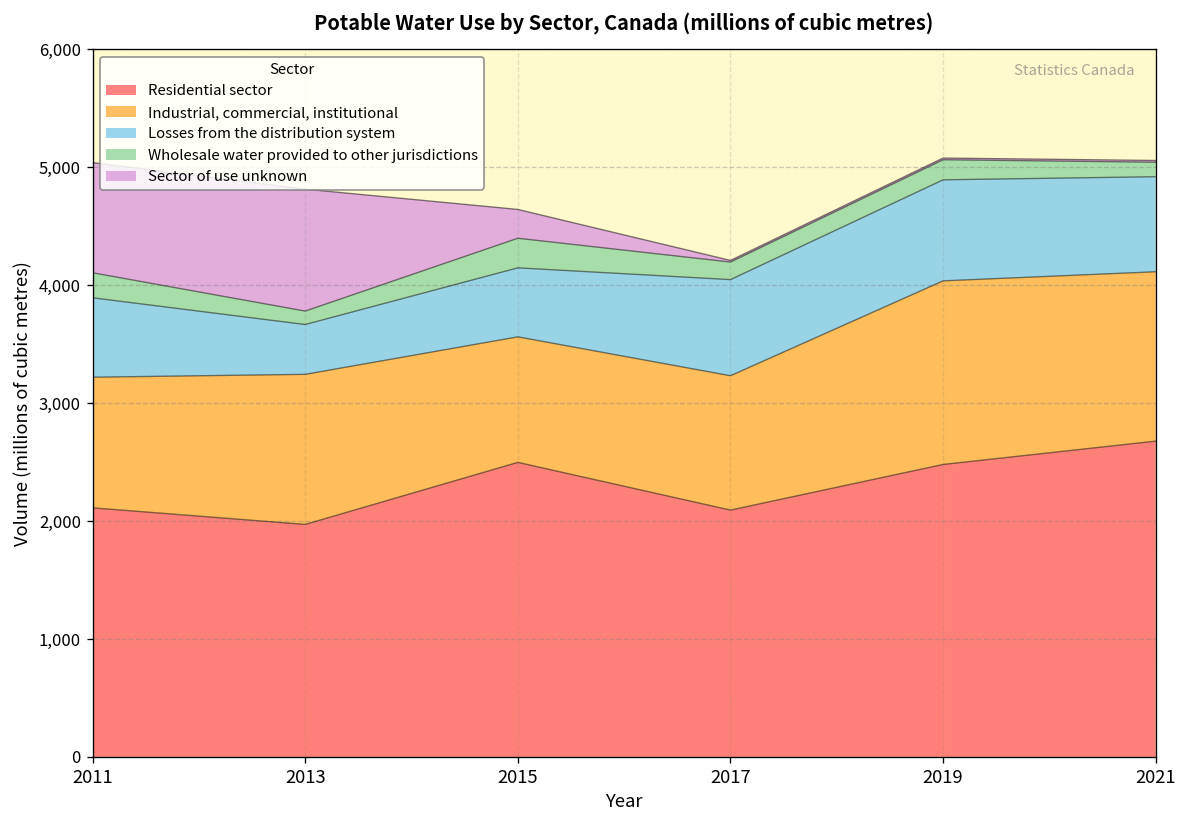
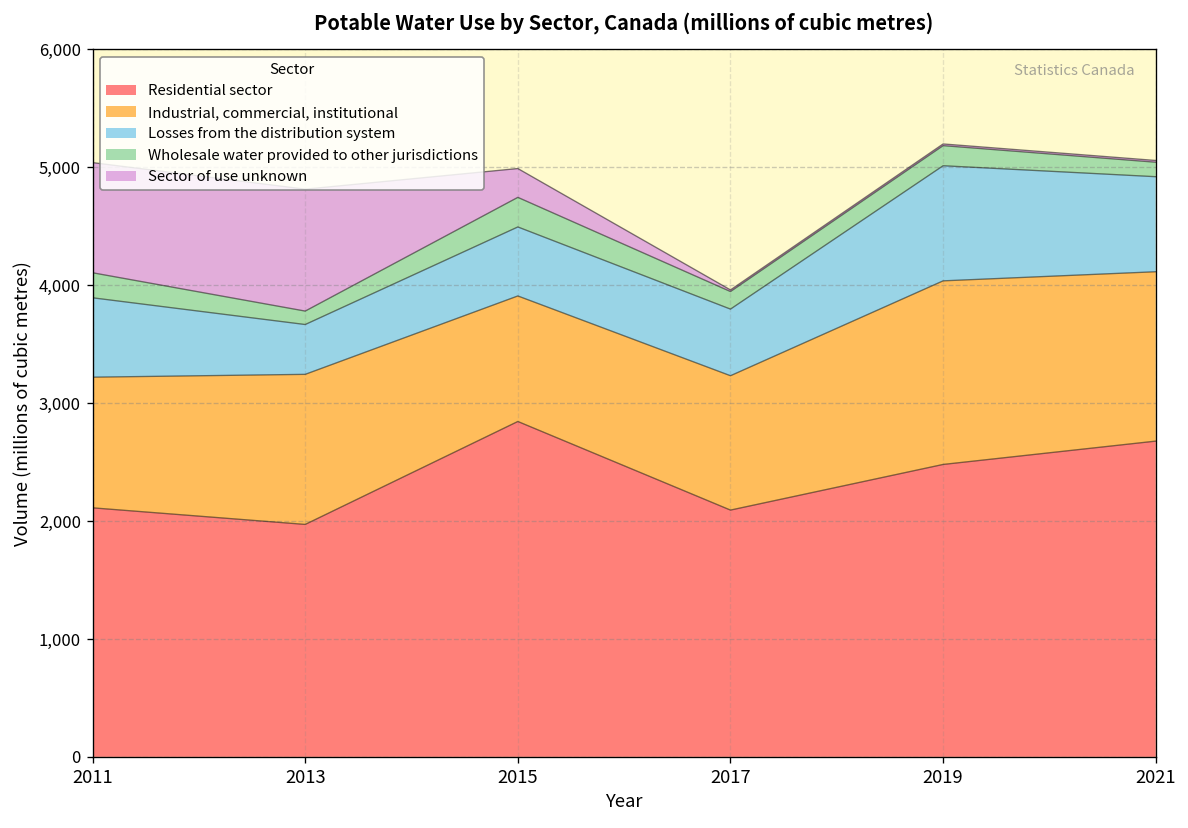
Residential sector, 2015: 2,500 -> 2,800
Losses from the distribution system, 2017: 800 -> 600
Losses from the distribution system, 2019: 900 -> 1,000
